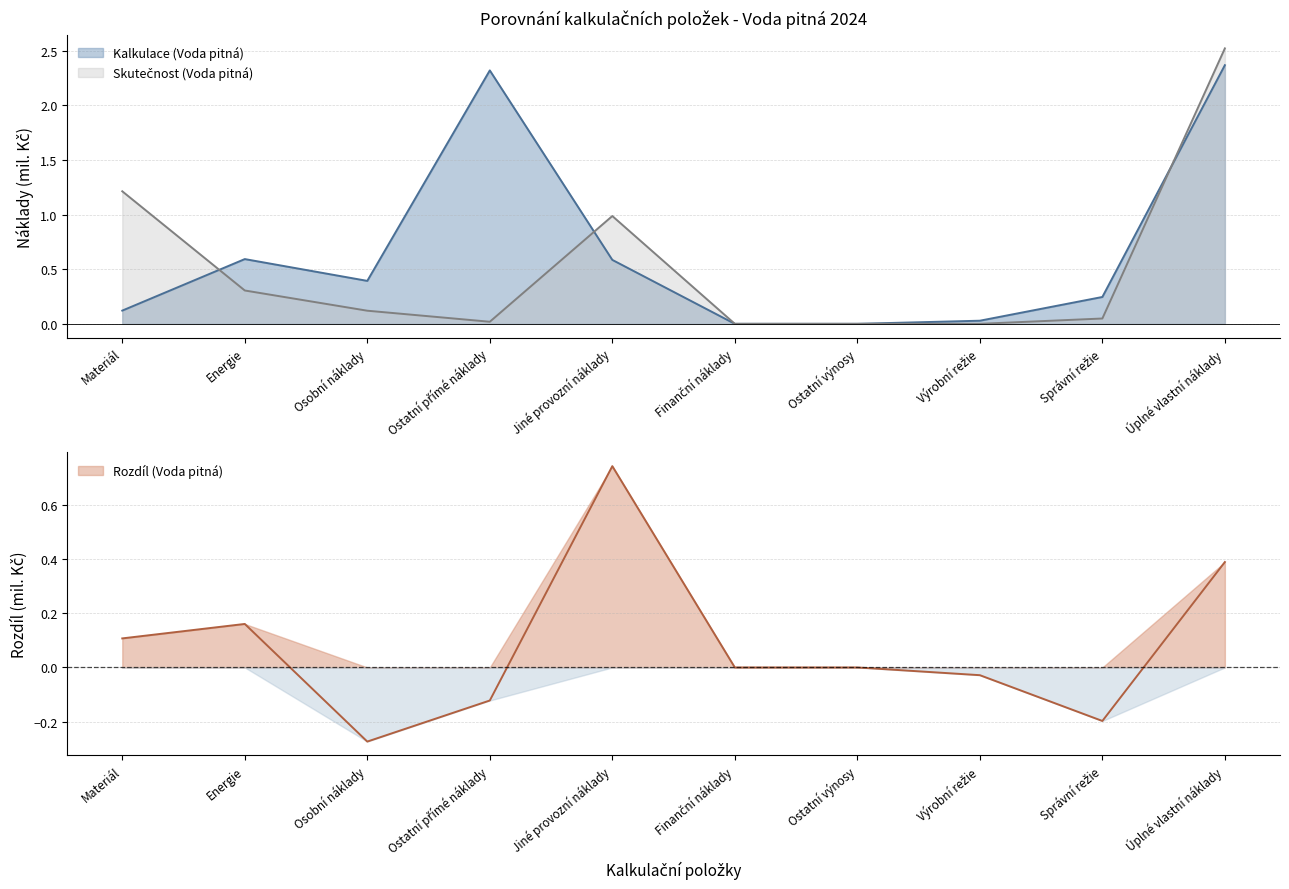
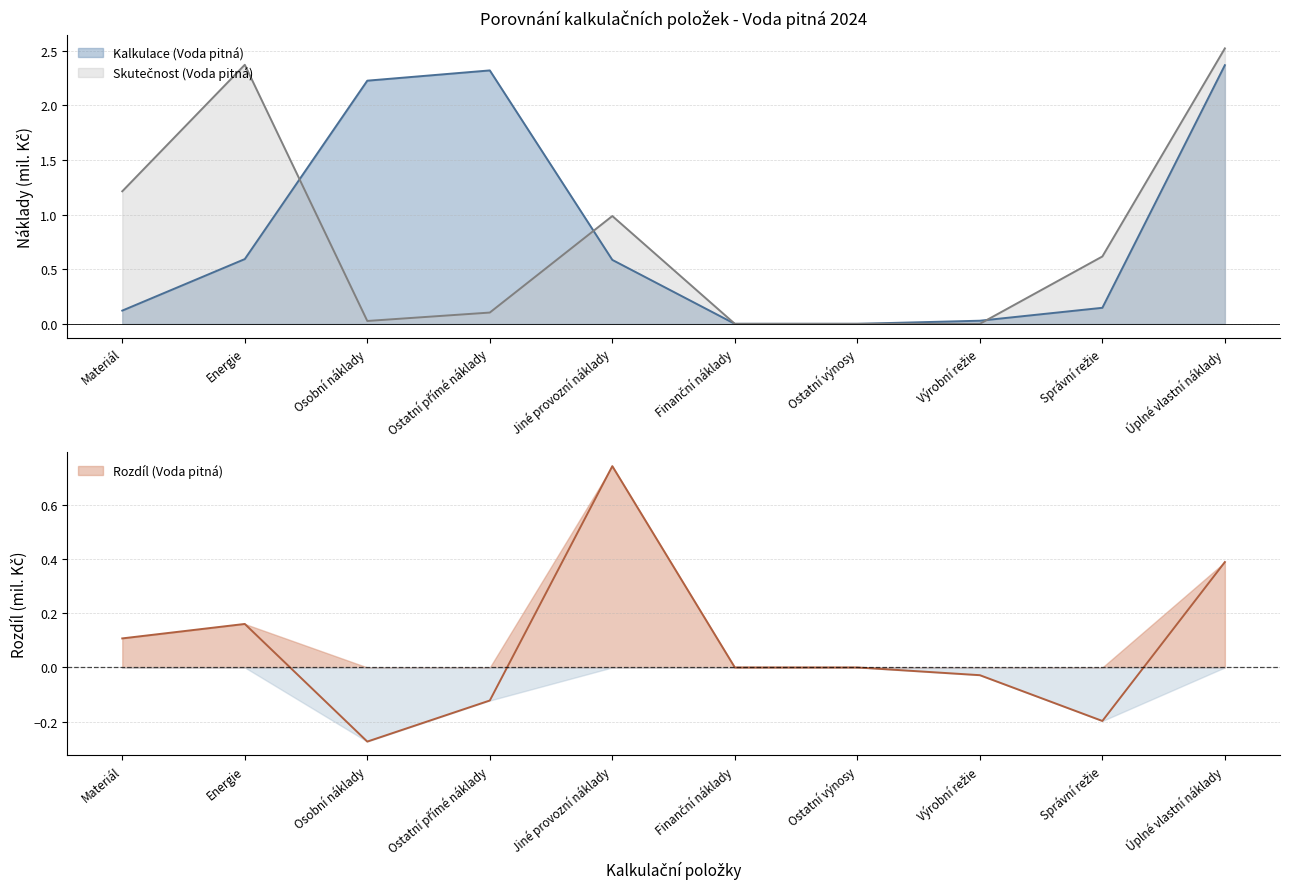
Porovnání kalkulačních položek - Voda pitná 2024, Skutečnost (Voda pitná), Energie: 0.31 -> 2.37
Porovnání kalkulačních položek - Voda pitná 2024, Kalkulace (Voda pitná), Osobní náklady: 0.39 -> 2.23
Porovnání kalkulačních položek - Voda pitná 2024, Skutečnost (Voda pitná), Osobní náklady: 0.12 -> 0.03
Porovnání kalkulačních položek - Voda pitná 2024, Skutečnost (Voda pitná), Ostatní přímé náklady: 0.02 -> 0.10
Porovnání kalkulačních položek - Voda pitná 2024, Kalkulace (Voda pitná), Správní režie: 0.25 -> 0.15
Porovnání kalkulačních položek - Voda pitná 2024, Skutečnost (Voda pitná), Správní režie: 0.05 -> 0.62
